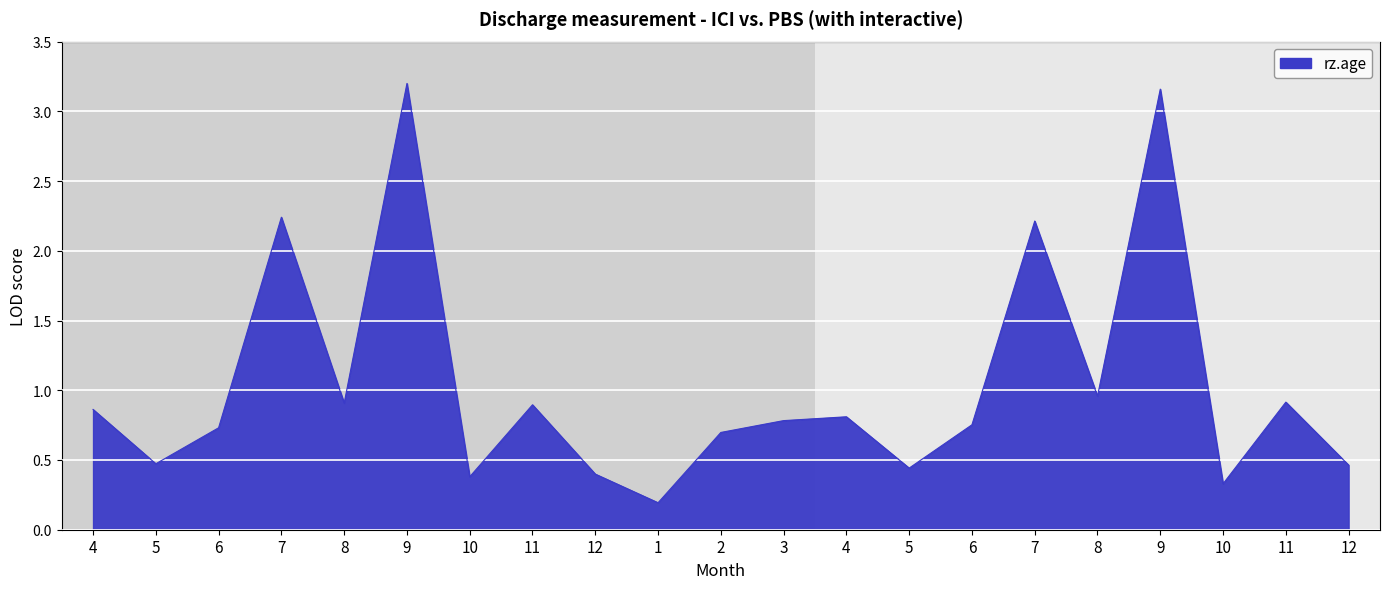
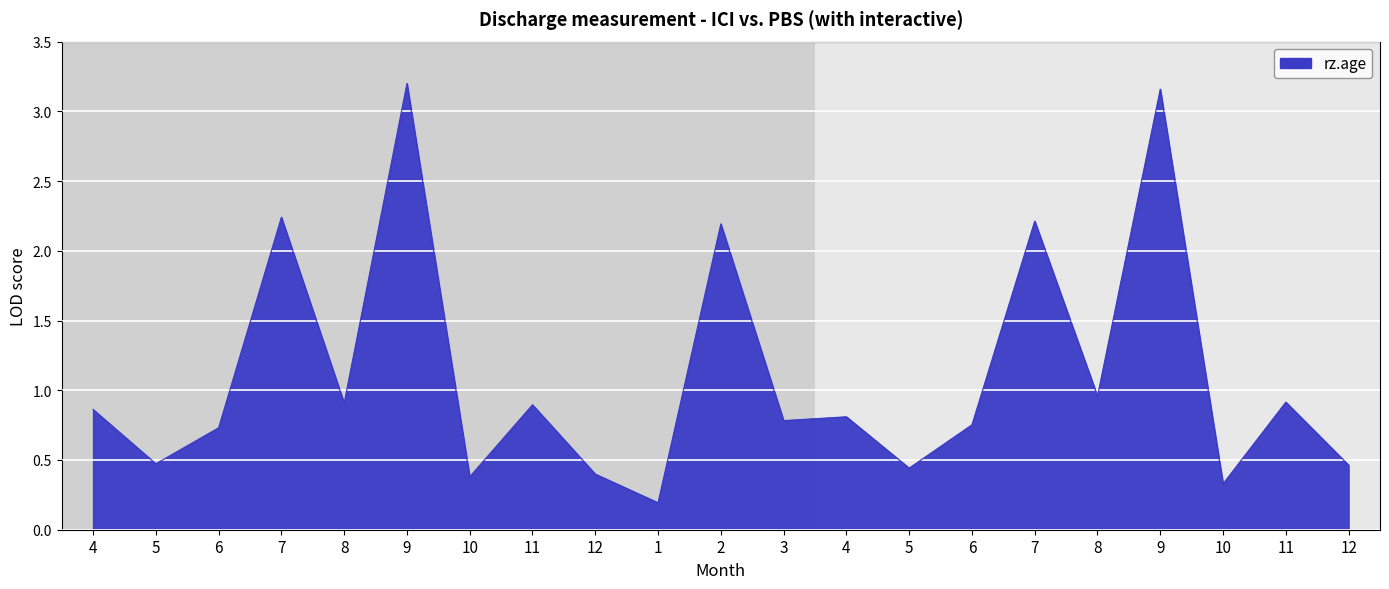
2: 0.70 -> 2.19
